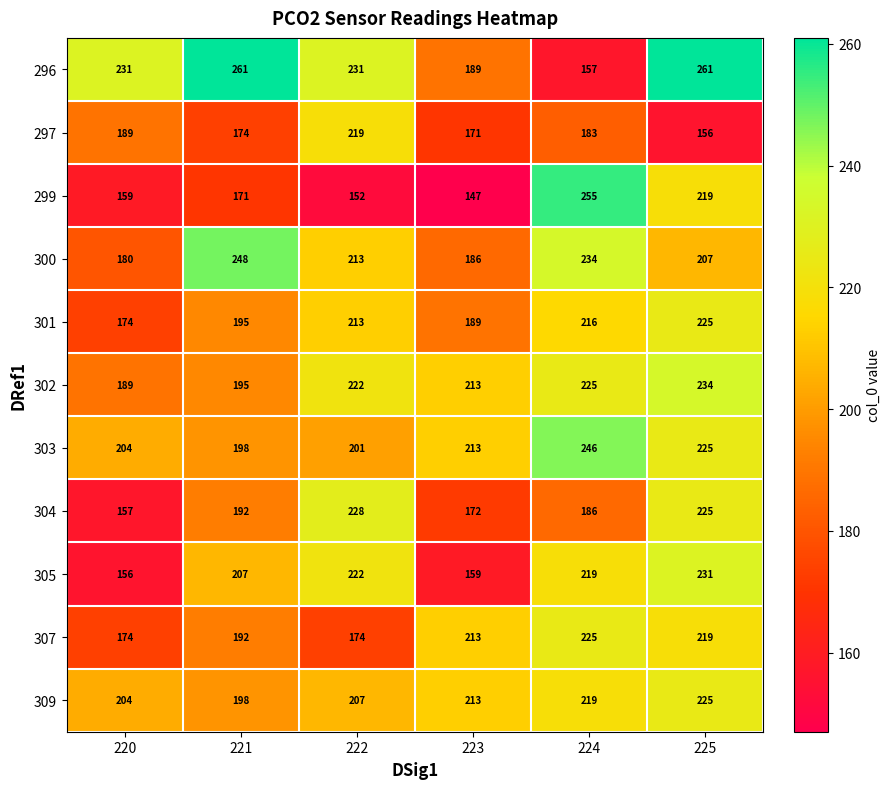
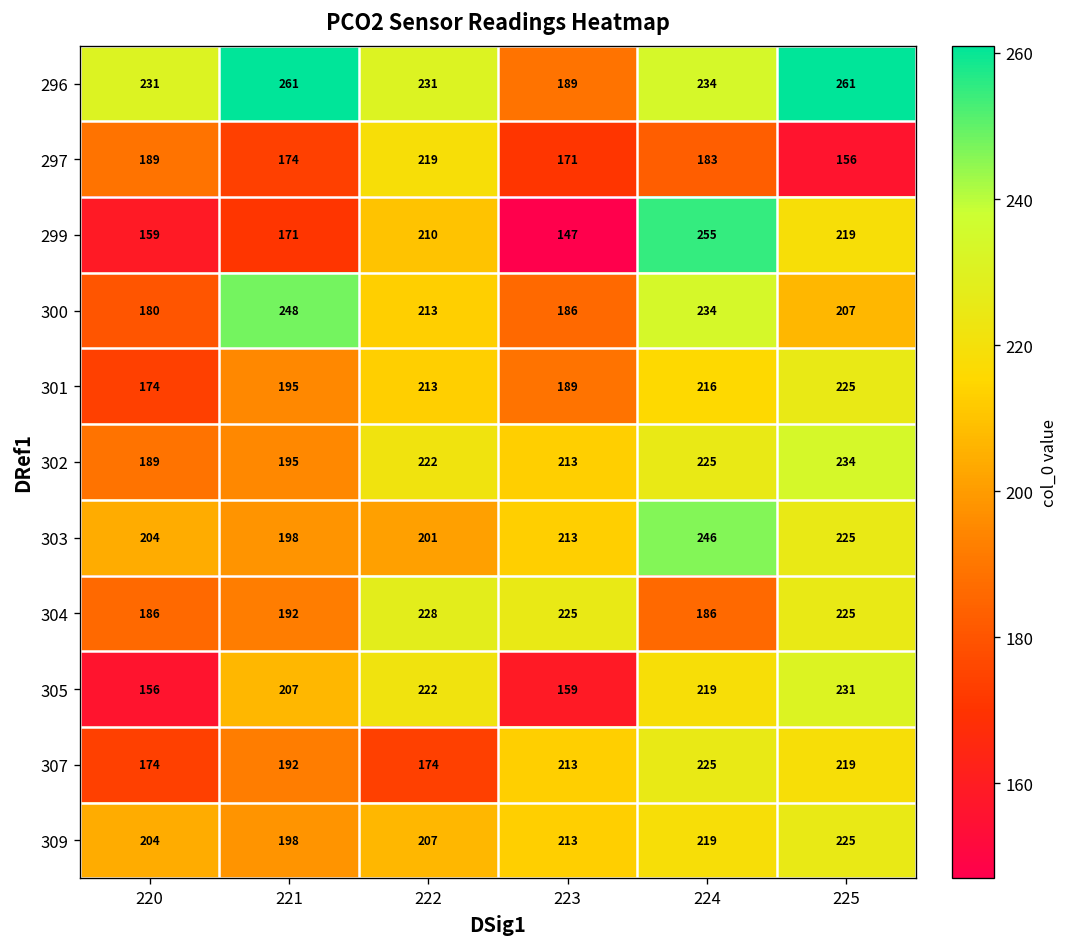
296, 224: 157 -> 234
299, 222: 152 -> 210
304, 220: 157 -> 186
304, 223: 172 -> 225
